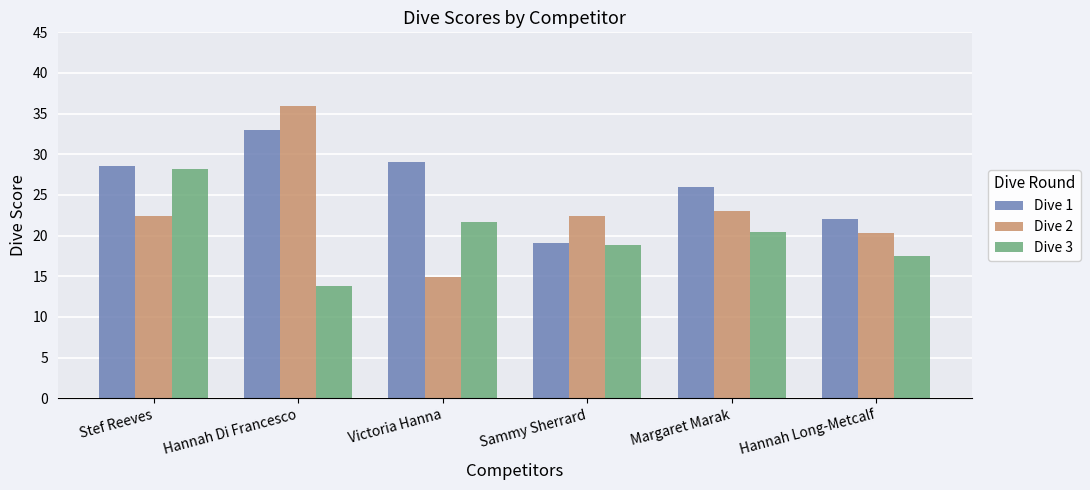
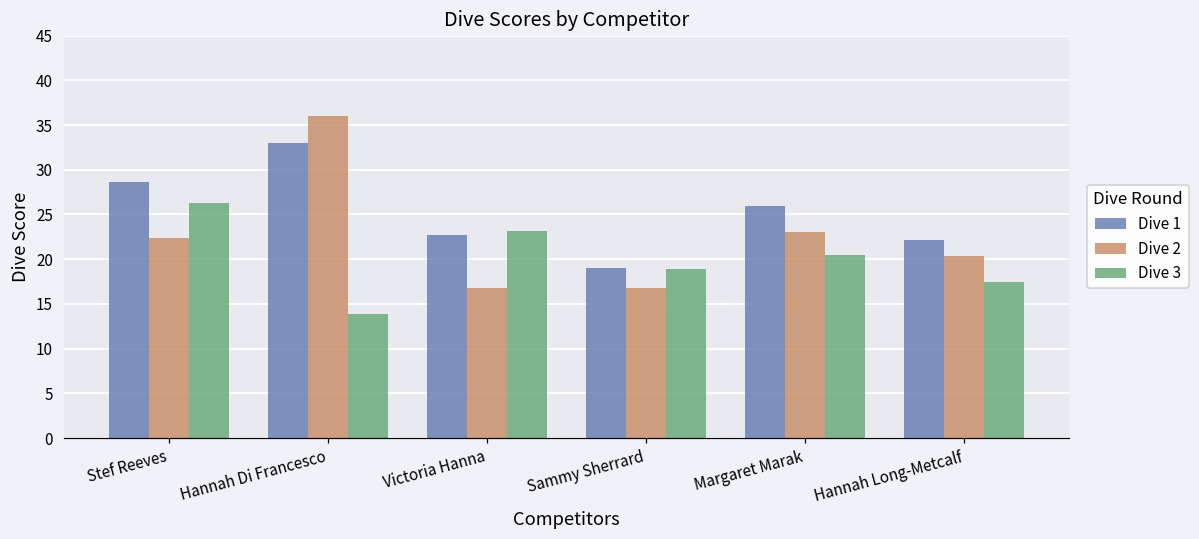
Dive 3, Stef Reeves: 28 -> 26
Dive 1, Victoria Hanna: 29 -> 23
Dive 2, Victoria Hanna: 15 -> 17
Dive 3, Victoria Hanna: 22 -> 23
Dive 2, Sammy Sherrard: 22 -> 17
